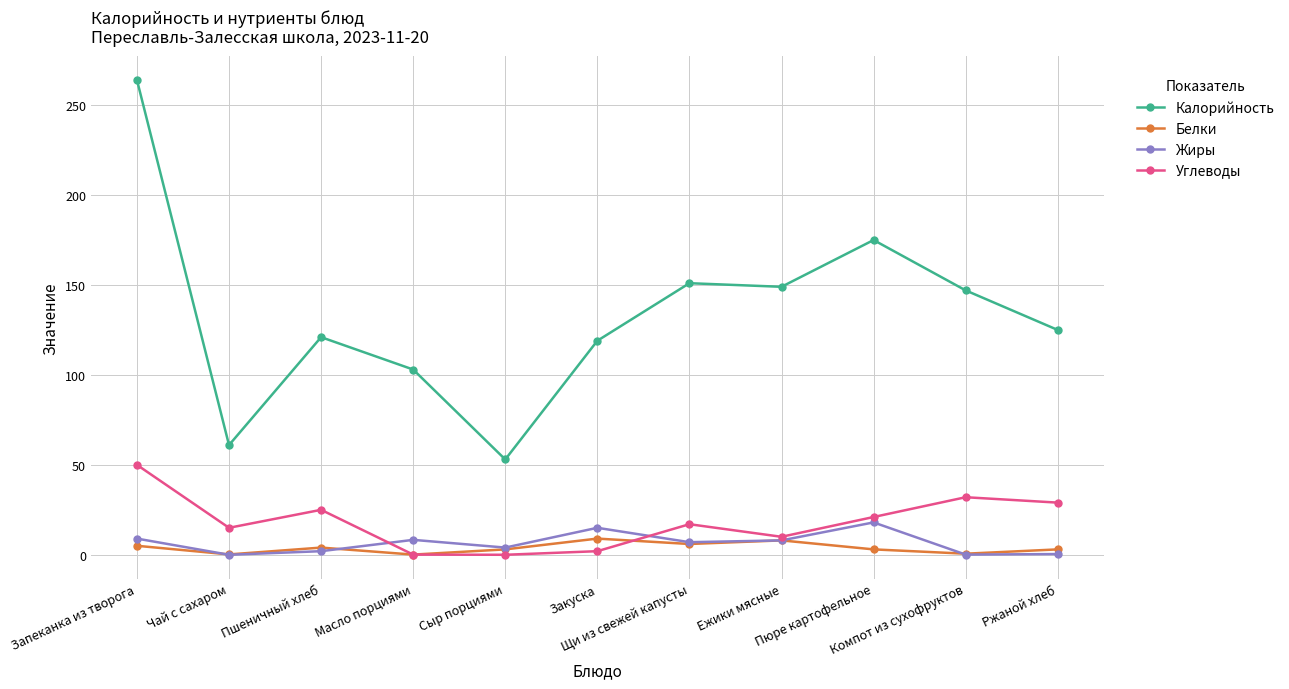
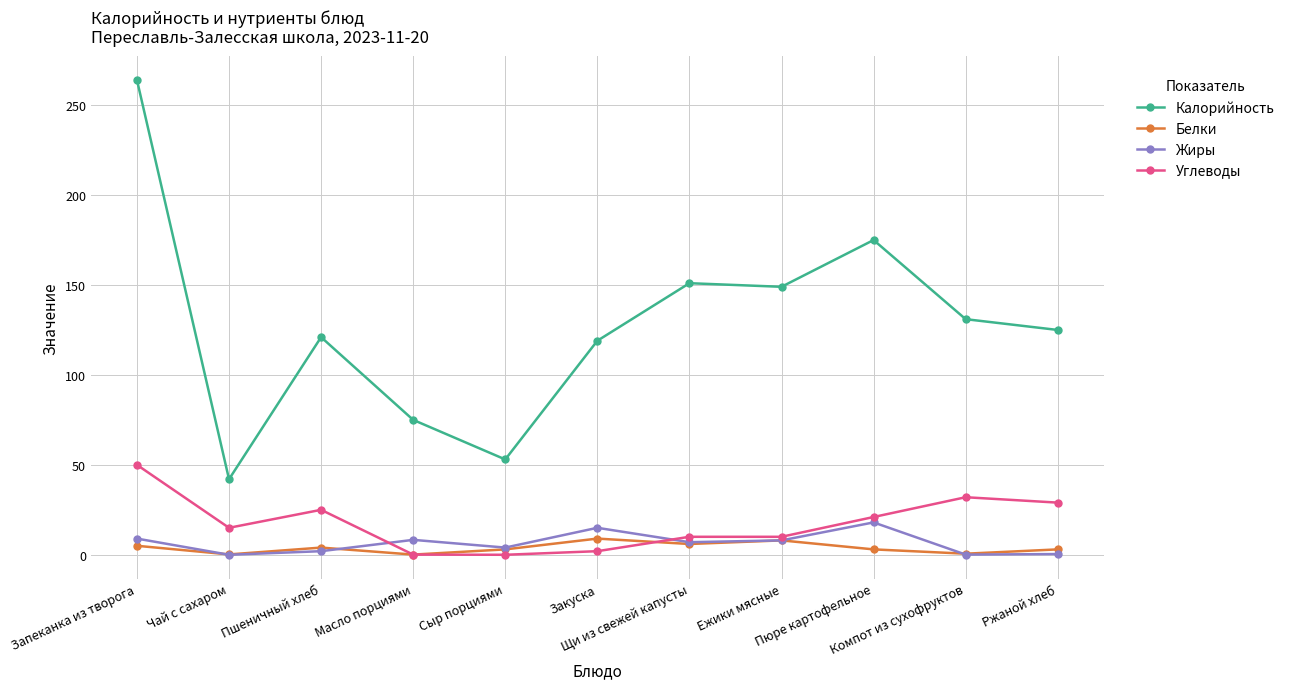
Калорийность, Чай с сахаром: 61 -> 42
Калорийность, Масло порциями: 103 -> 75
Углеводы, Щи из свежей капусты: 17 -> 10
Калорийность, Компот из сухофруктов: 147 -> 131
